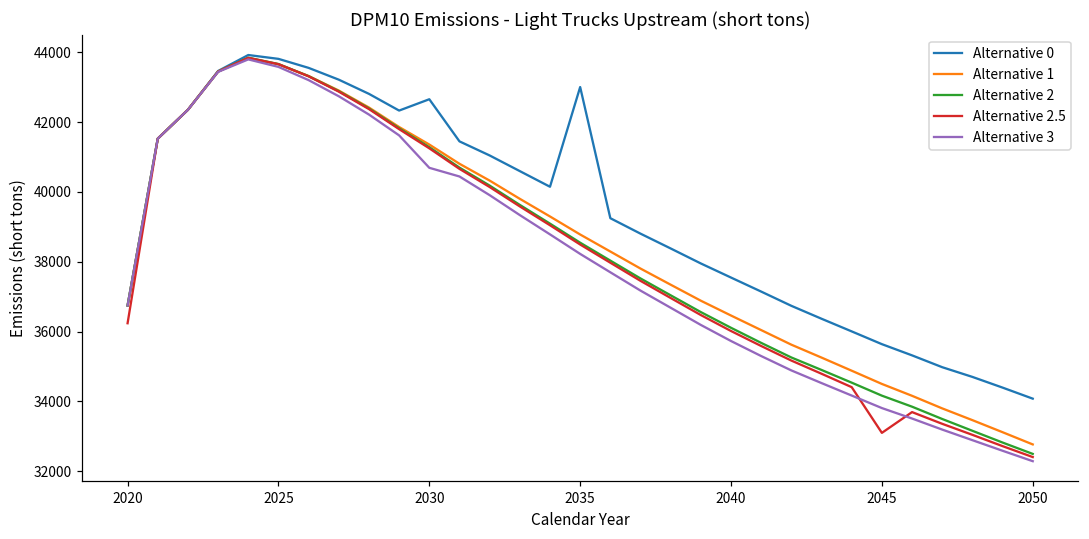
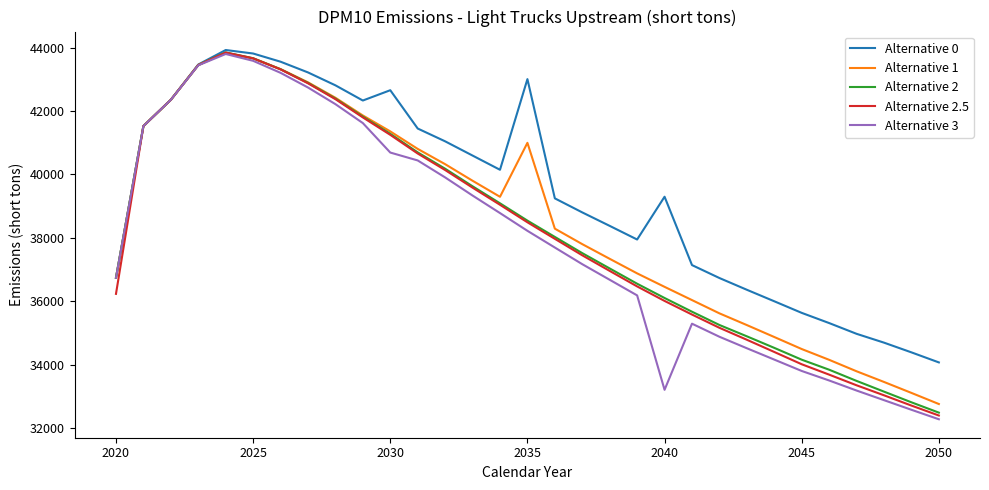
Alternative 1, 2035: 38800 -> 41000
Alternative 0, 2040: 37500 -> 39300
Alternative 3, 2040: 35700 -> 33200
Alternative 2.5, 2045: 33100 -> 34000
